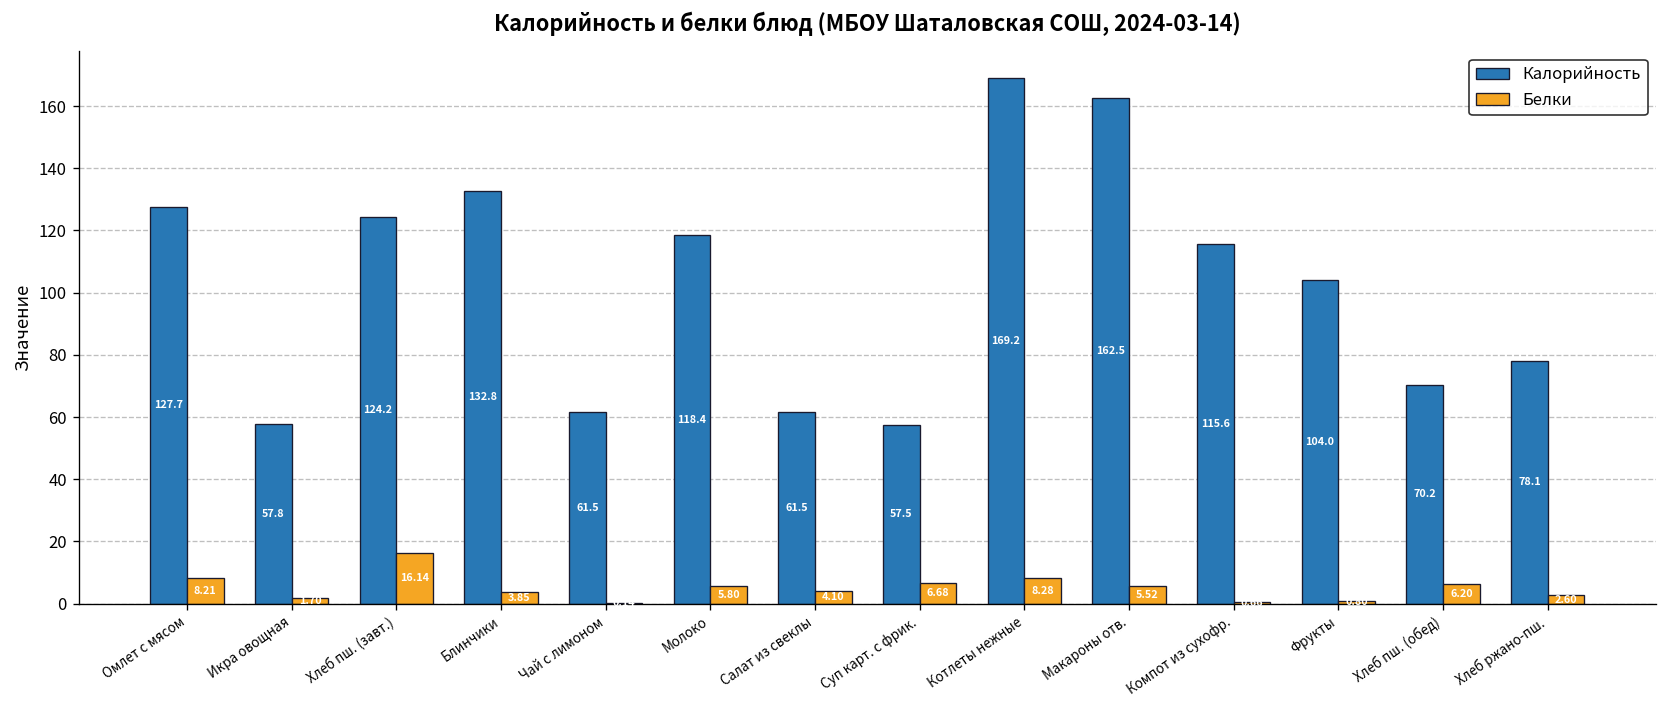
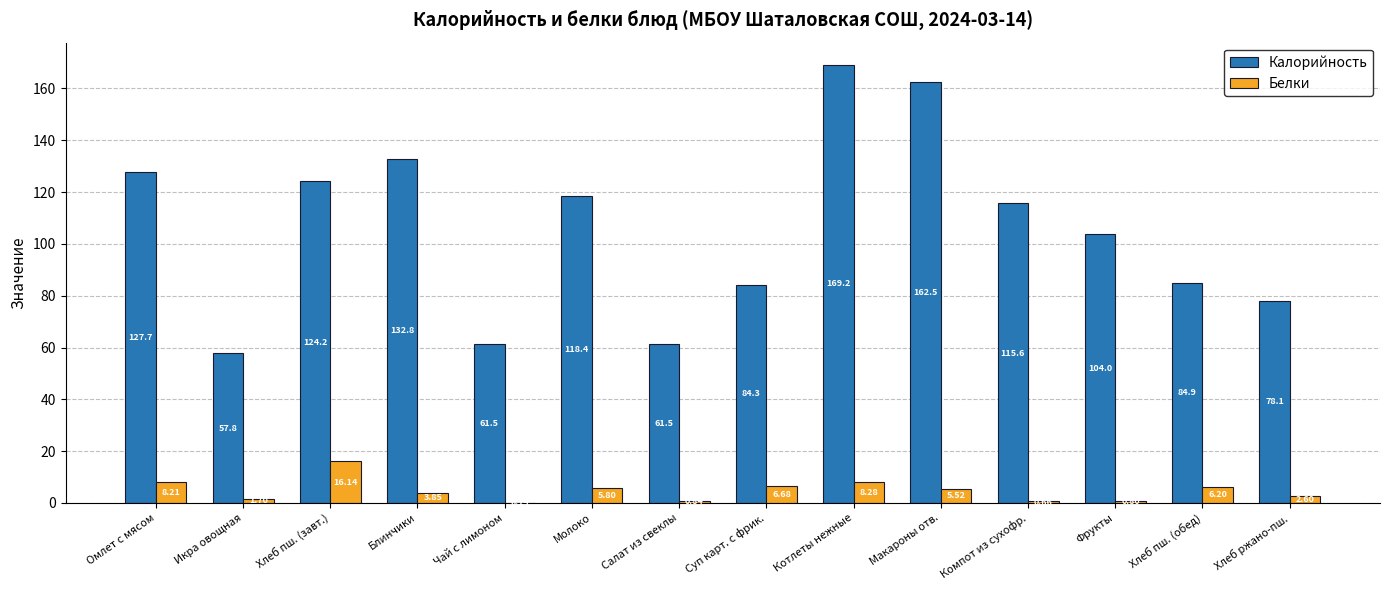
Белки, Салат из свеклы: 4 -> 1
Калорийность, Суп карт. с фрик.: 57.5 -> 84.3
Калорийность, Хлеб пш. (обед): 70.2 -> 84.9
